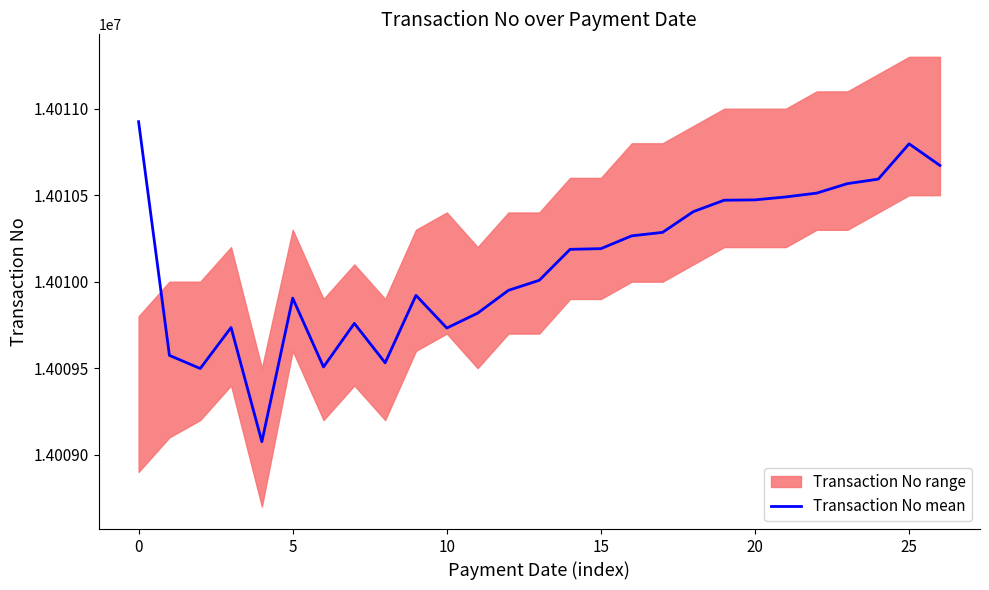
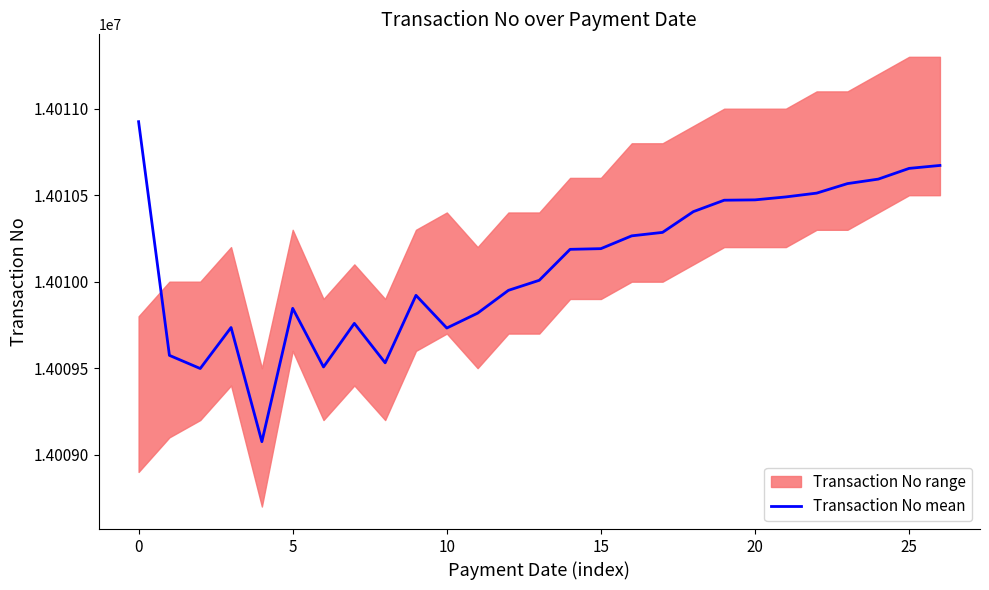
Transaction No mean, 5: 14009910 -> 14009850
Transaction No mean, 25: 14010800 -> 14010660
